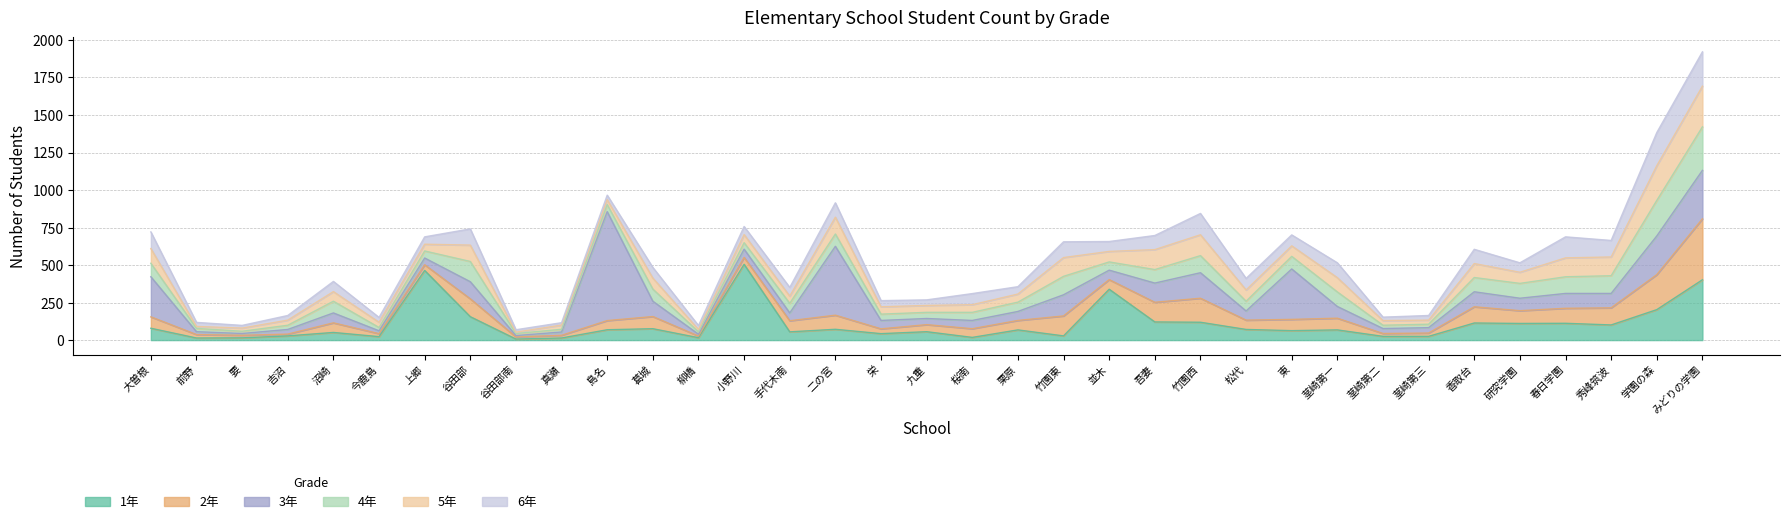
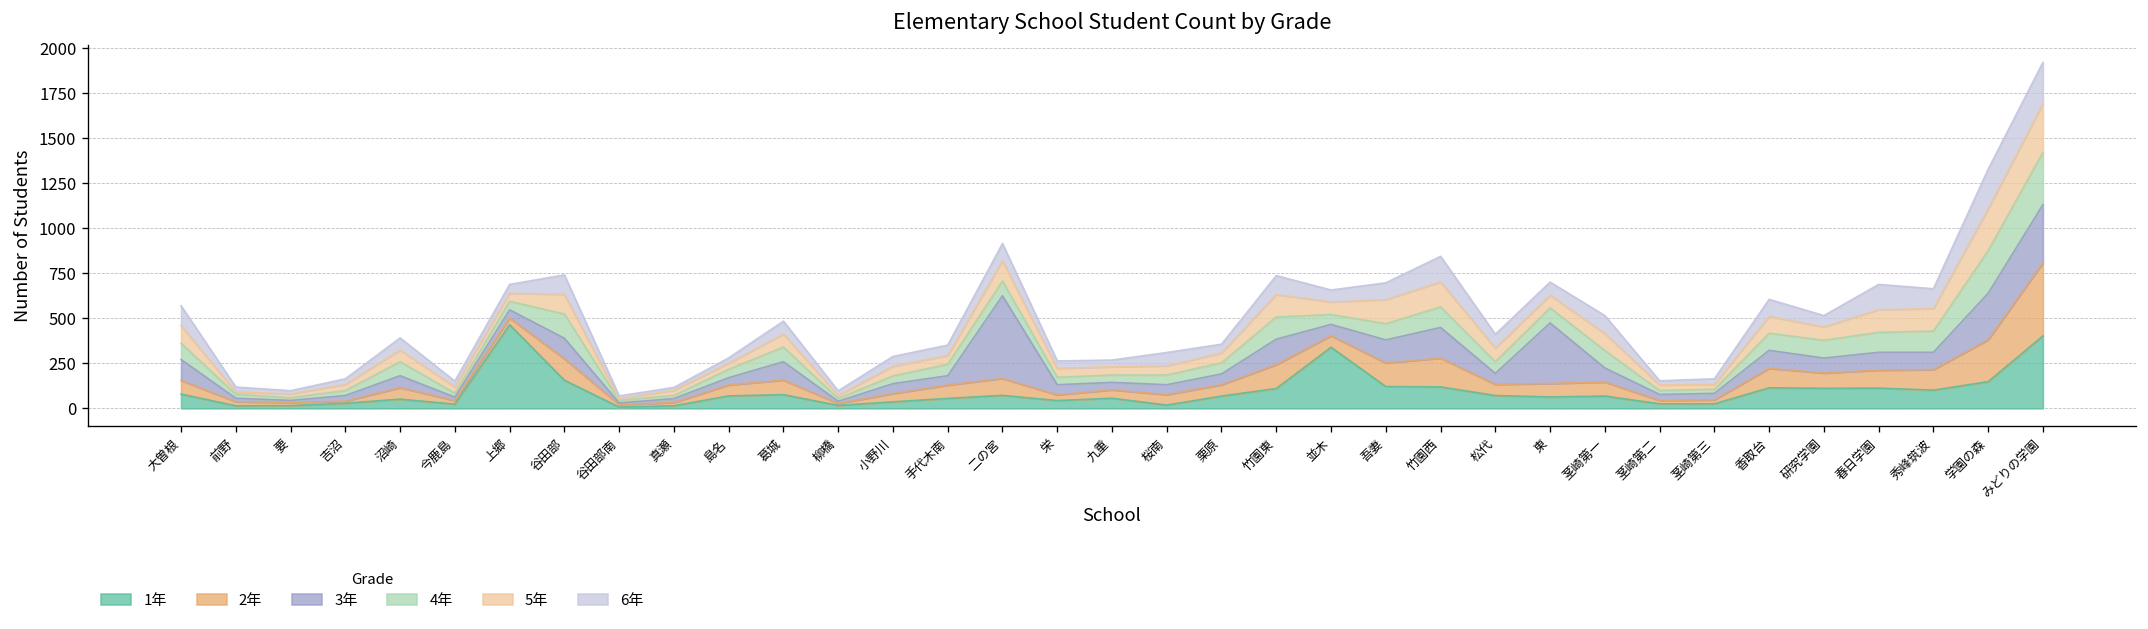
3年, 大曽根: 270 -> 120
3年, 島名: 730 -> 40
1年, 小野川: 510 -> 40
1年, 竹園東: 30 -> 110
1年, 学園の森: 200 -> 150
